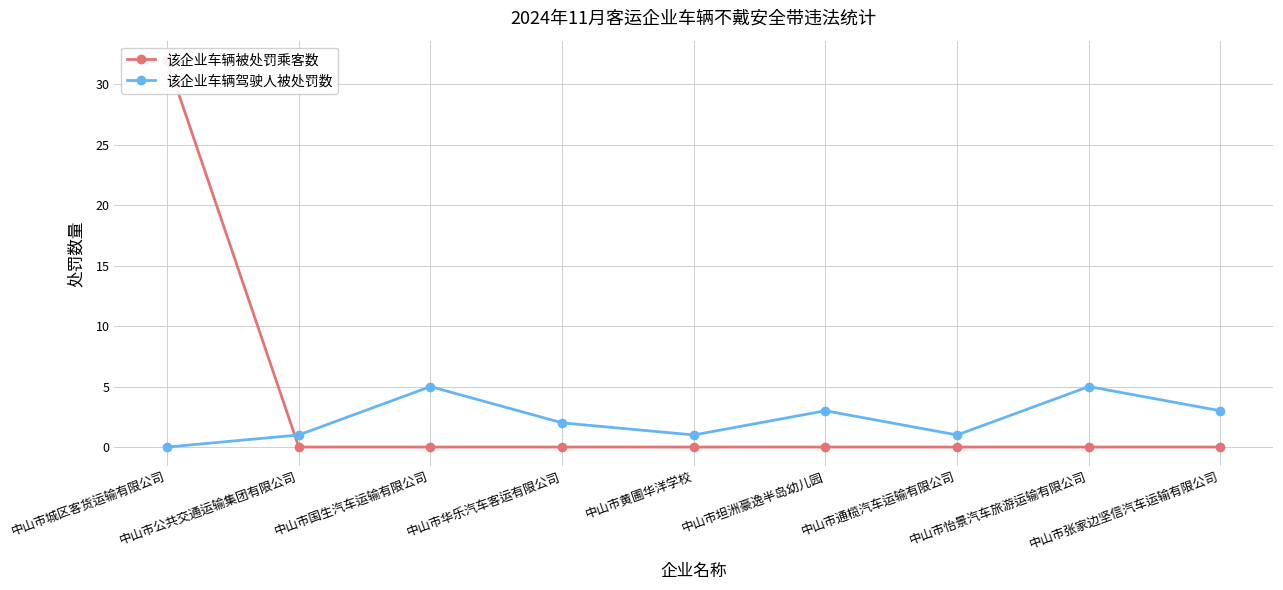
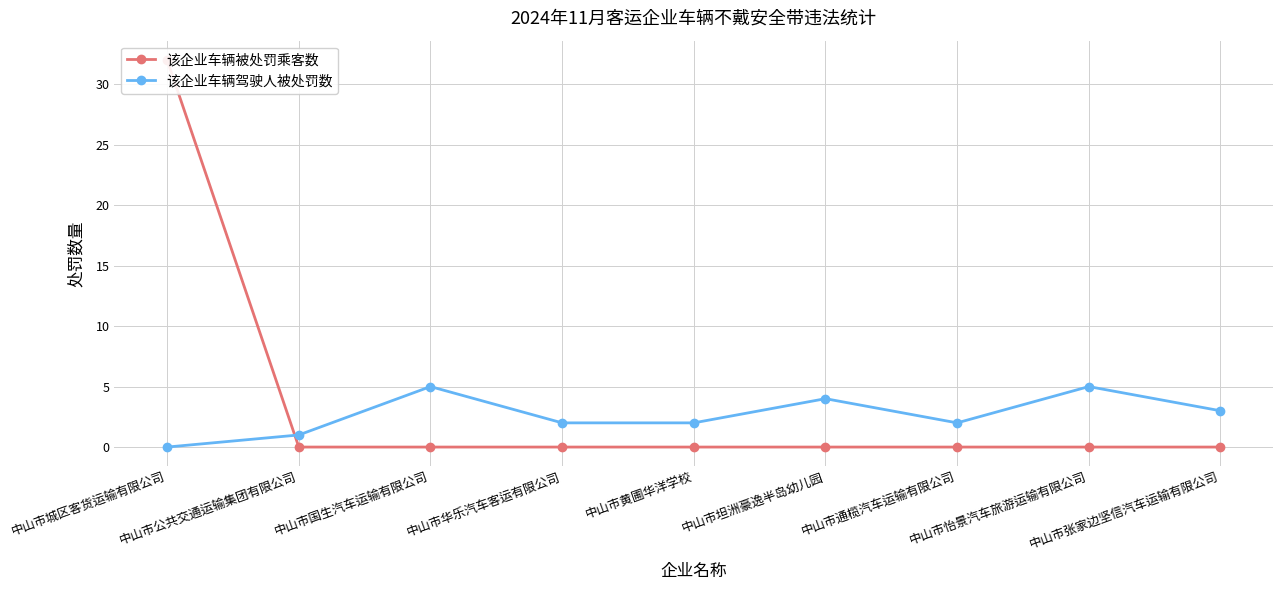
该企业车辆驾驶人被处罚数, 中山市黄圃华洋学校: 1 -> 2
该企业车辆驾驶人被处罚数, 中山市坦洲豪逸半岛幼儿园: 3 -> 4
该企业车辆驾驶人被处罚数, 中山市通榄汽车运输有限公司: 1 -> 2
